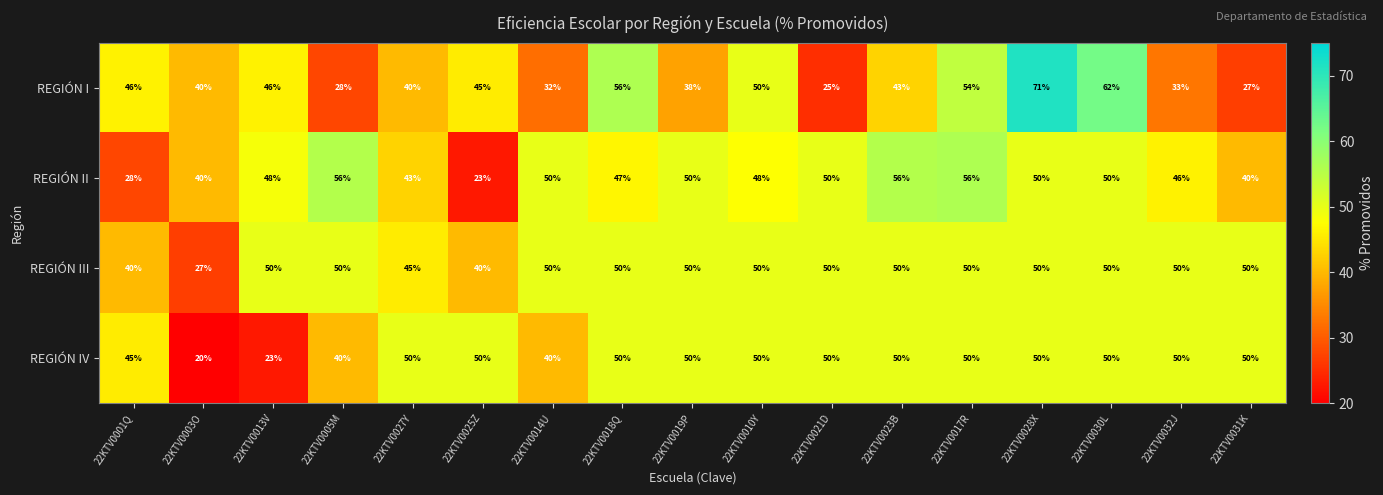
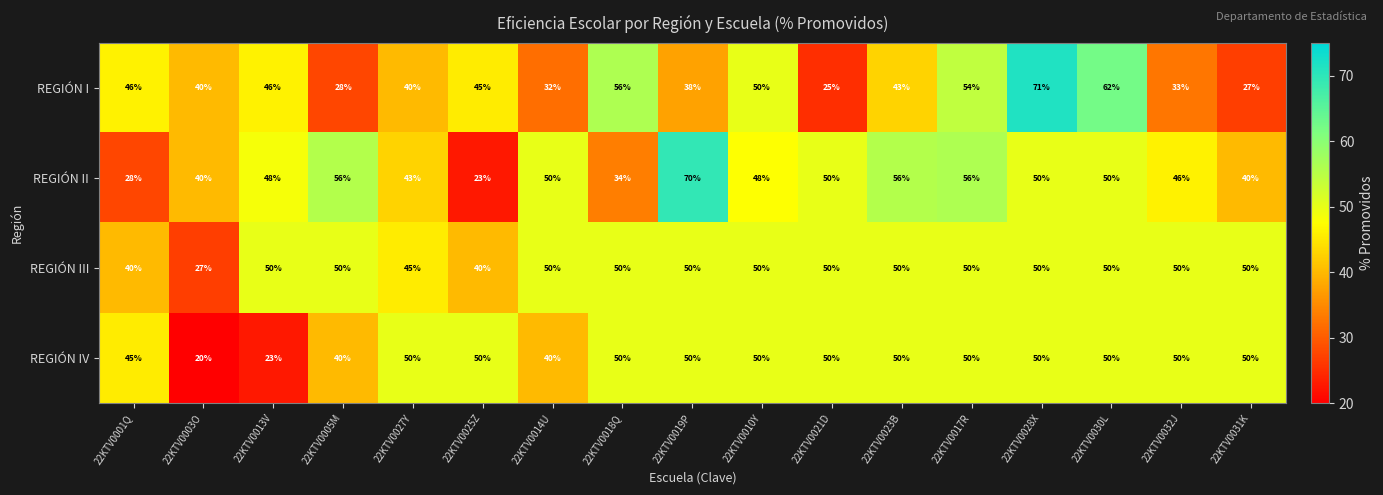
REGIÓN II, 22KTV0018Q: 47% -> 34%
REGIÓN II, 22KTV0019P: 50% -> 70%
